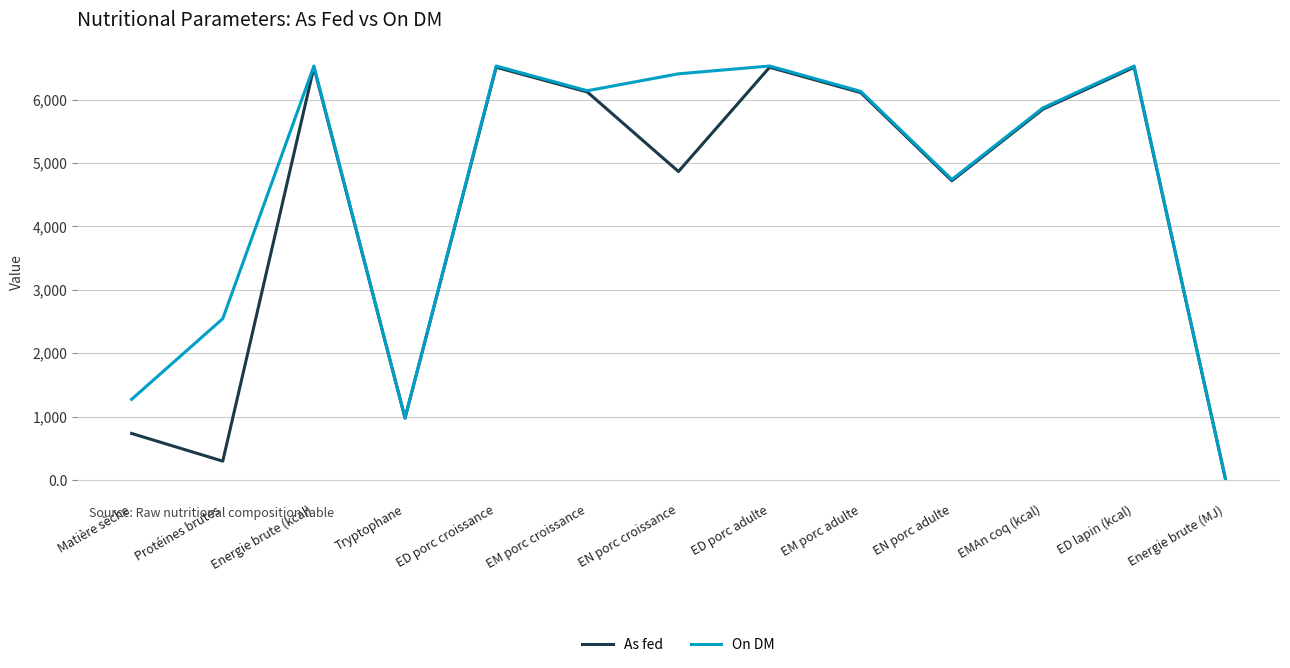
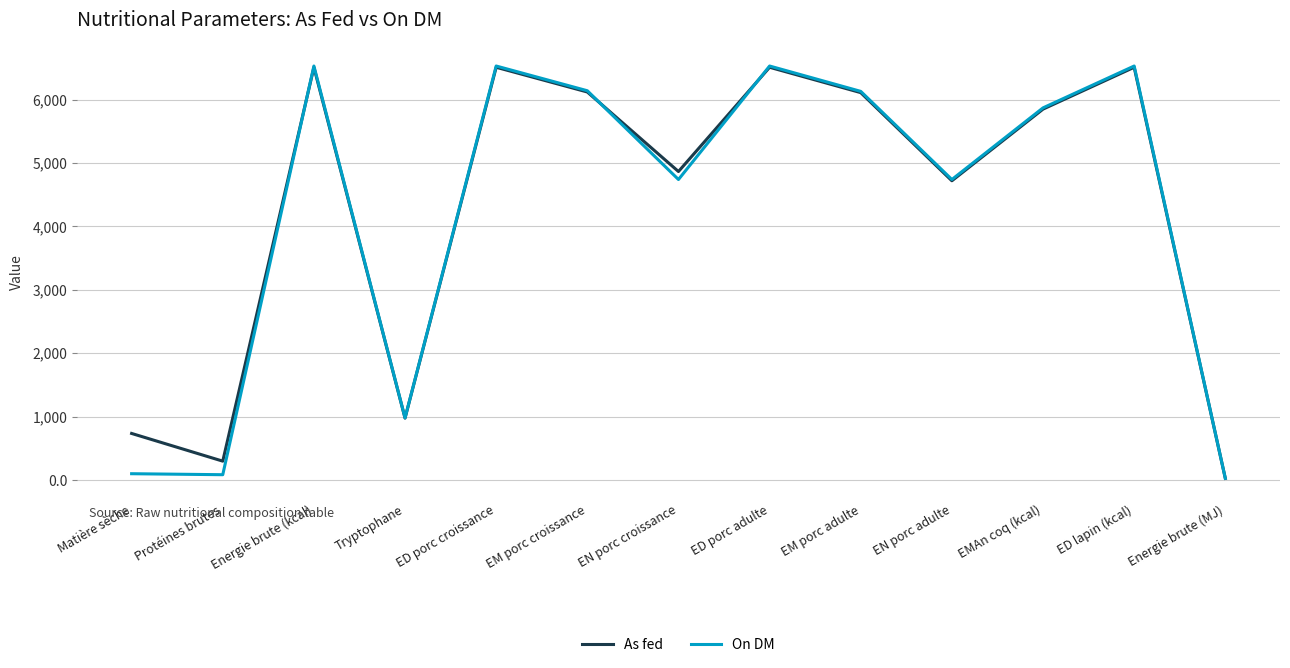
On DM, Matière sèche: 1,300 -> 100
On DM, Protéines brutes: 2,500 -> 100
On DM, EN porc croissance: 6,400 -> 4,700
